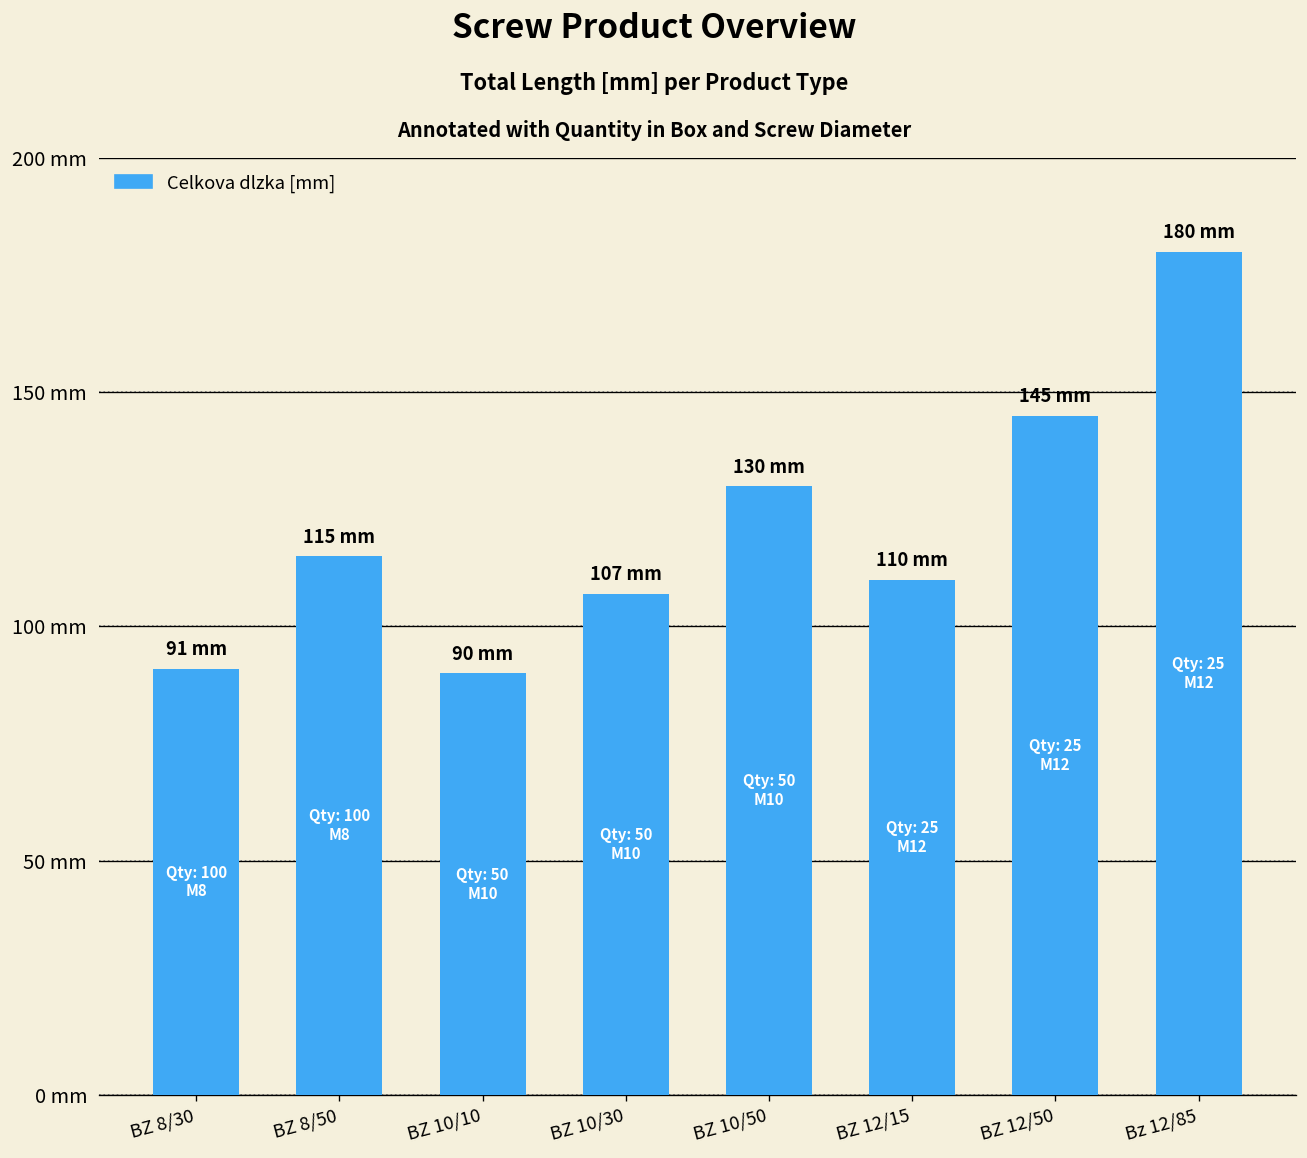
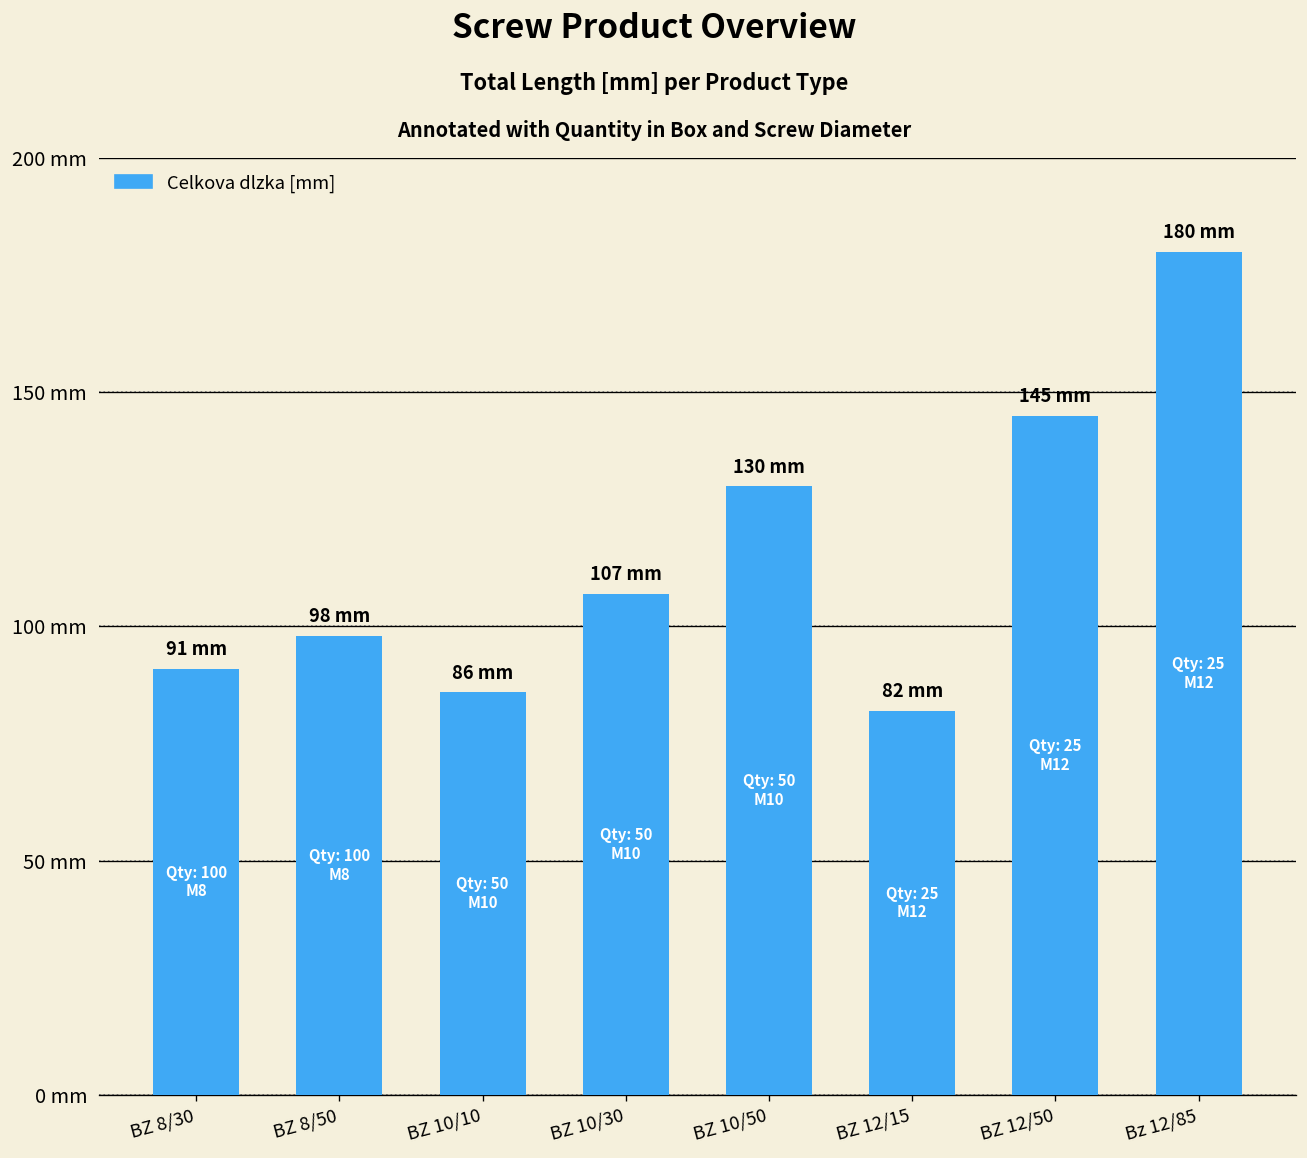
BZ 8/50: 115 -> 98
BZ 10/10: 90 -> 86
BZ 12/15: 110 -> 82
